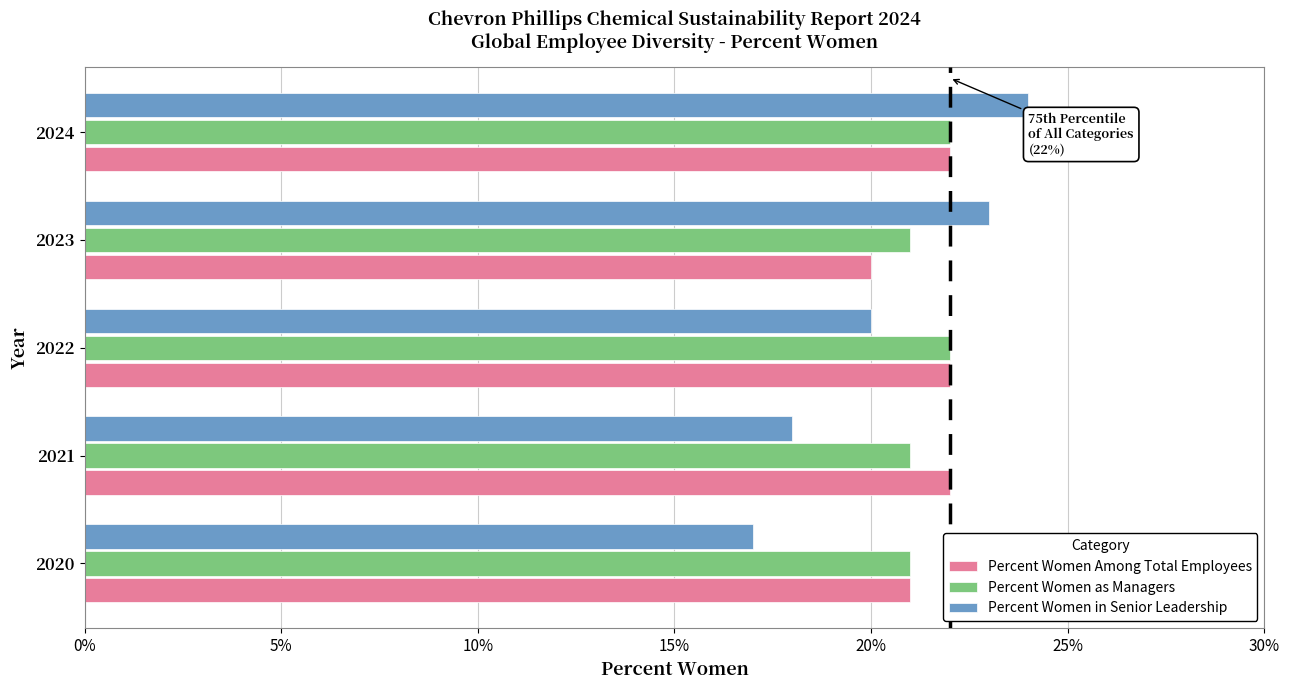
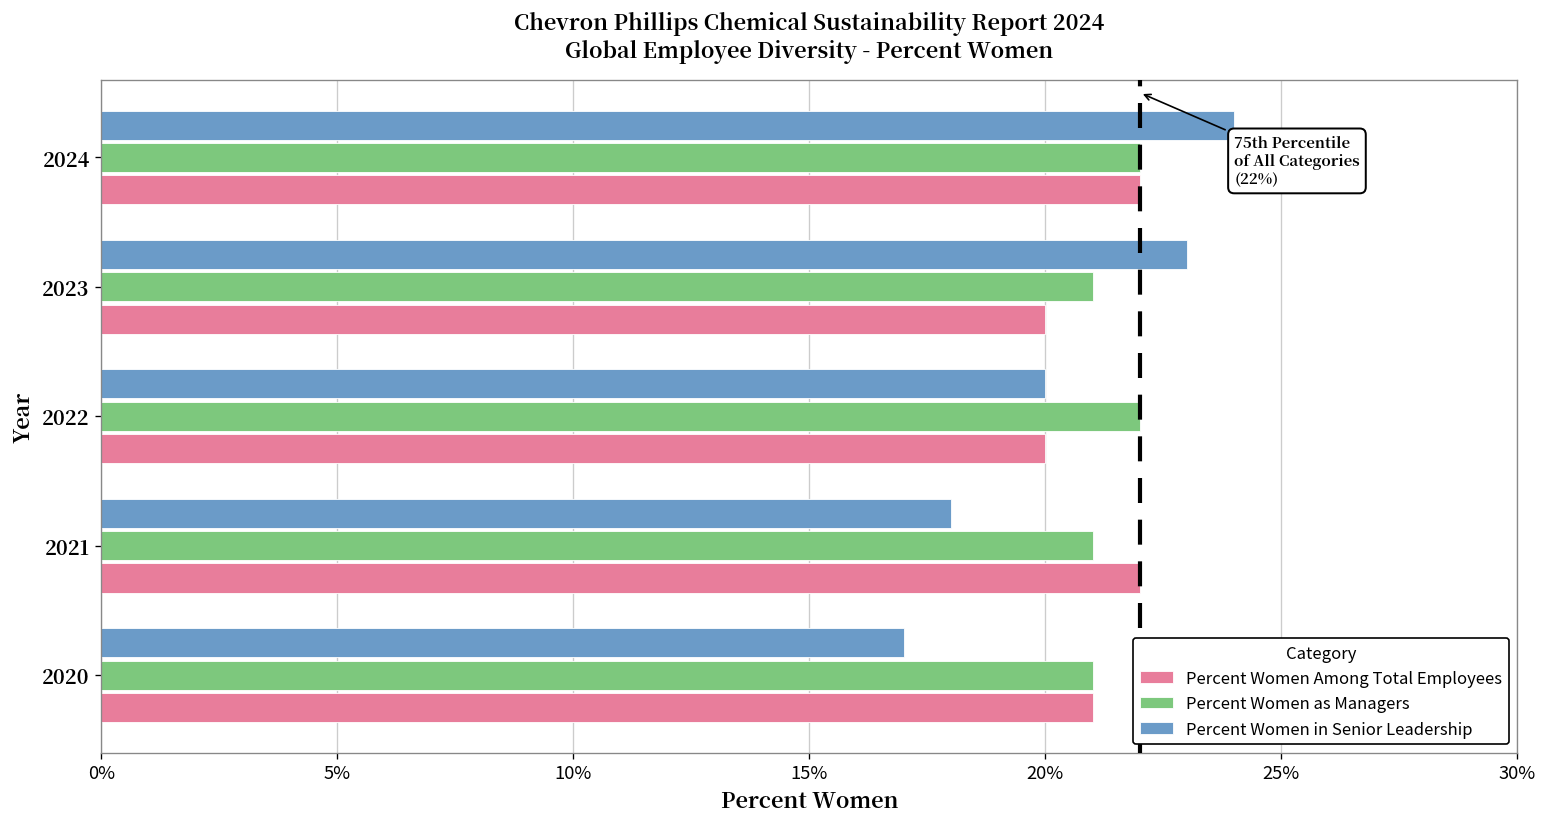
Percent Women Among Total Employees, 2022: 22.0% -> 20.0%
